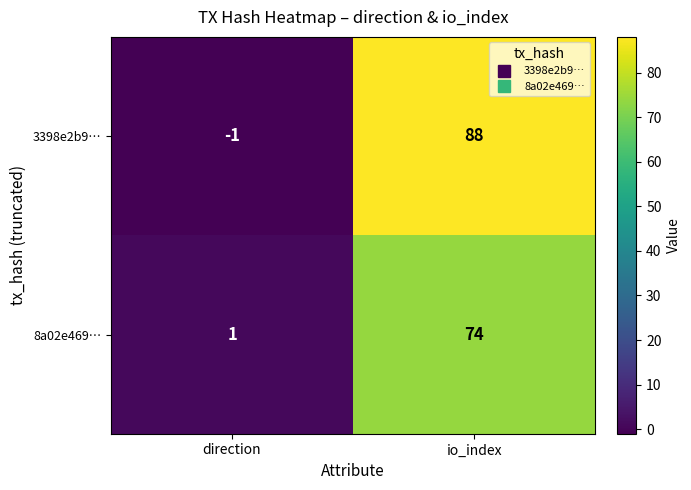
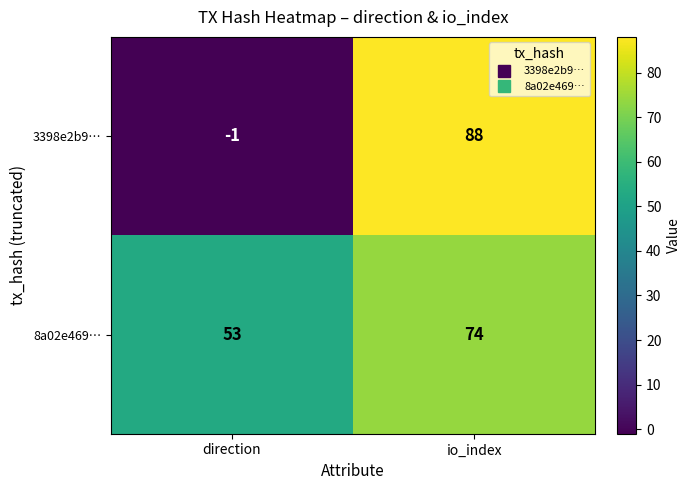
8a02e469…, direction: 1 -> 53
